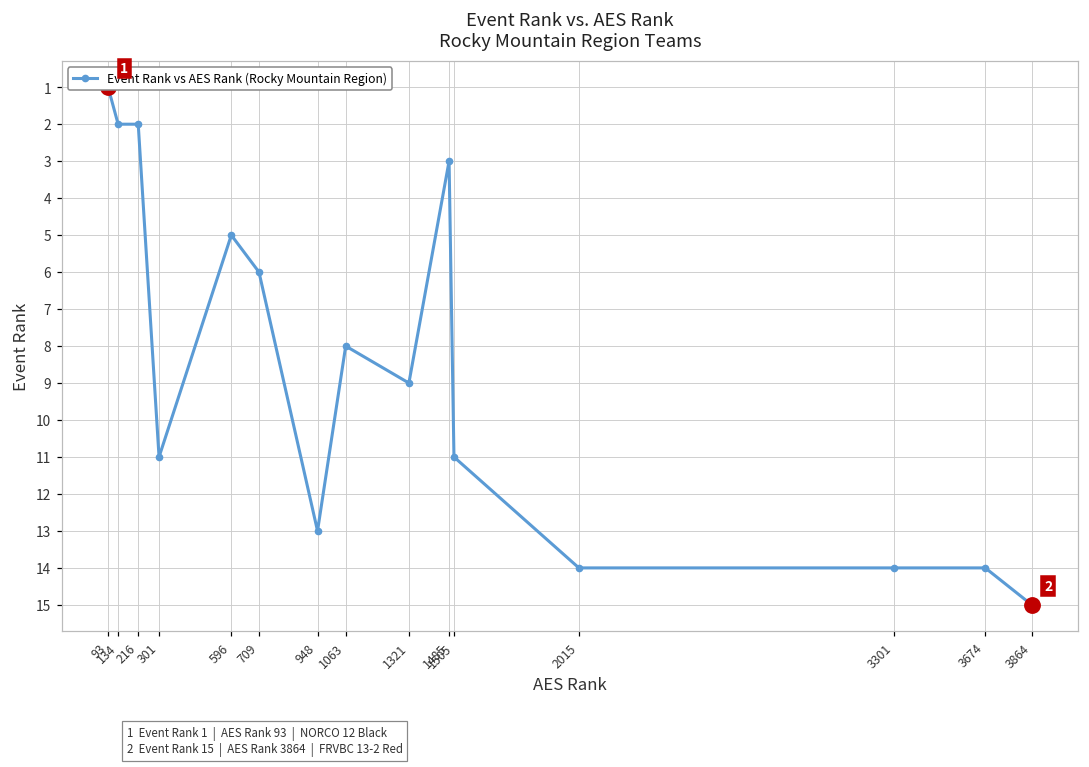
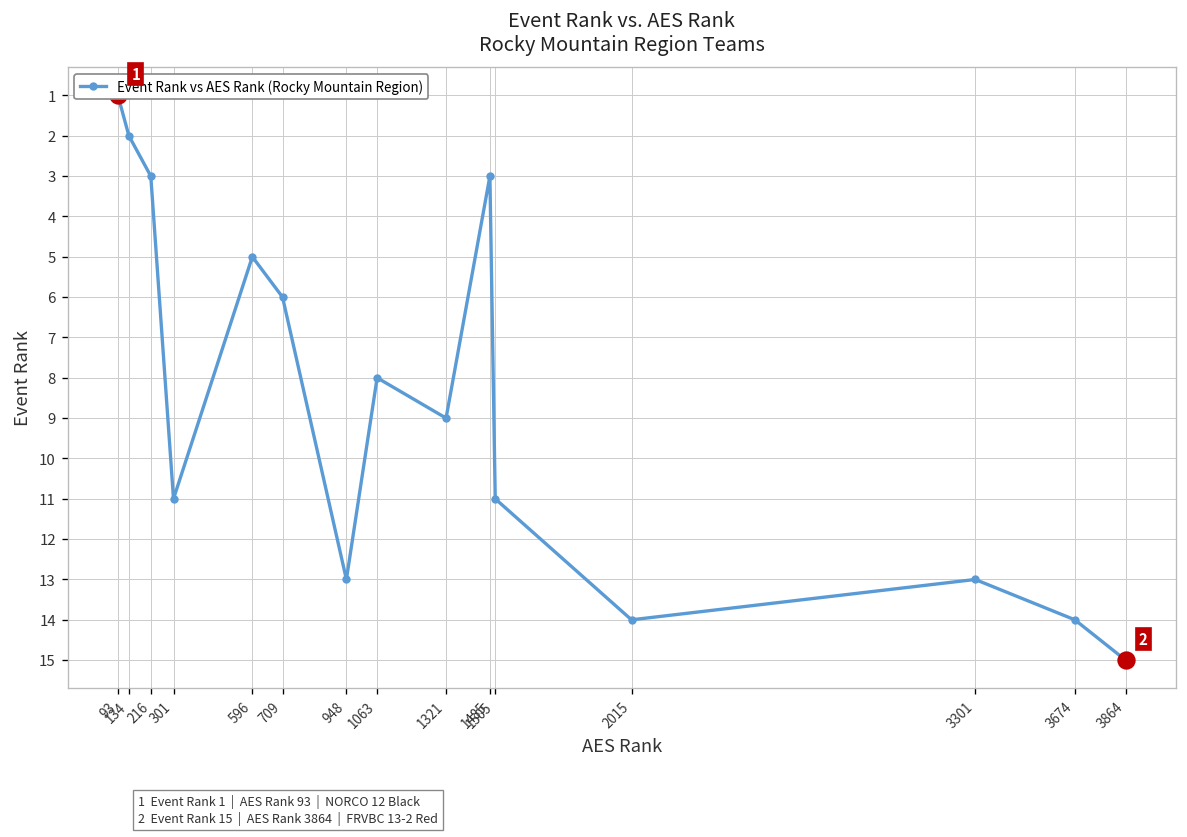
Event Rank vs AES Rank (Rocky Mountain Region), 216: 2 -> 3
Event Rank vs AES Rank (Rocky Mountain Region), 3301: 14 -> 13
